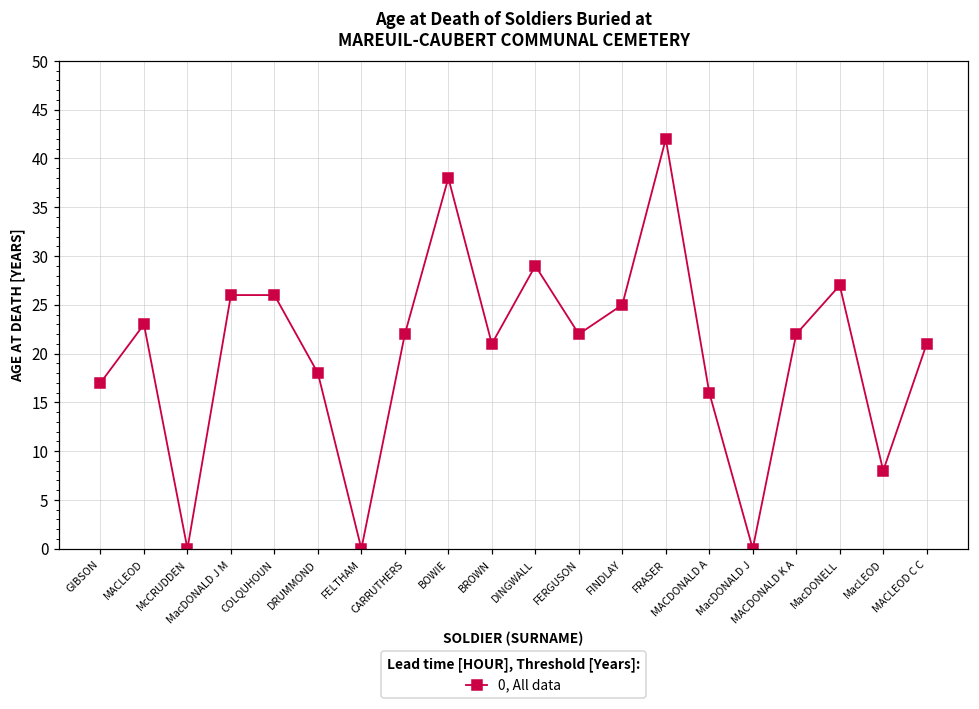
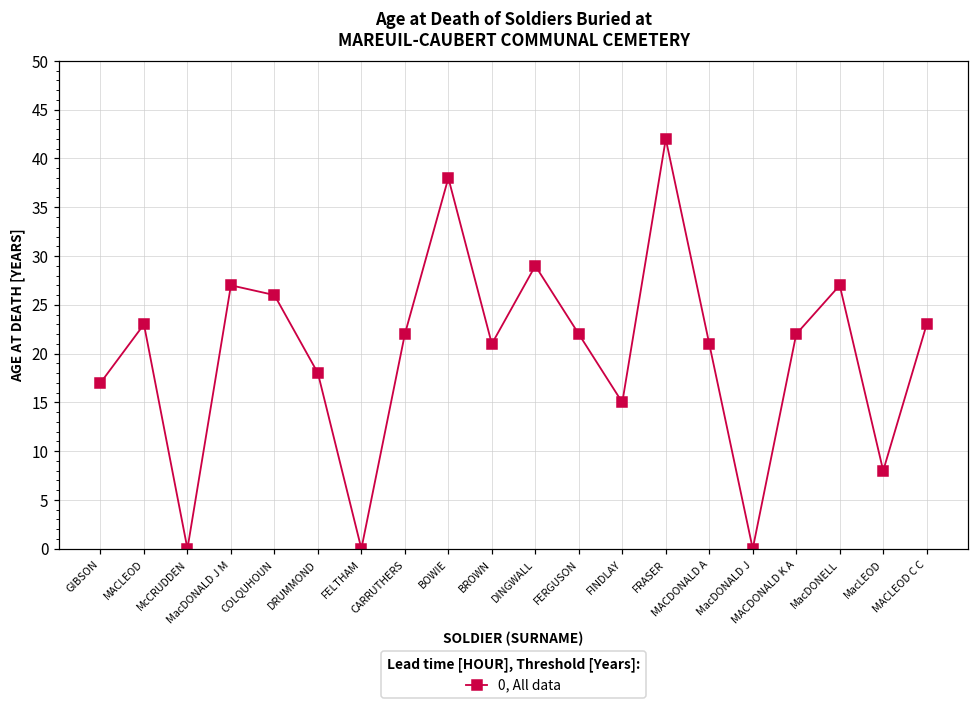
MacDONALD J M: 26 -> 27
FINDLAY: 25 -> 15
MACDONALD A: 16 -> 21
MACLEOD C C: 21 -> 23
